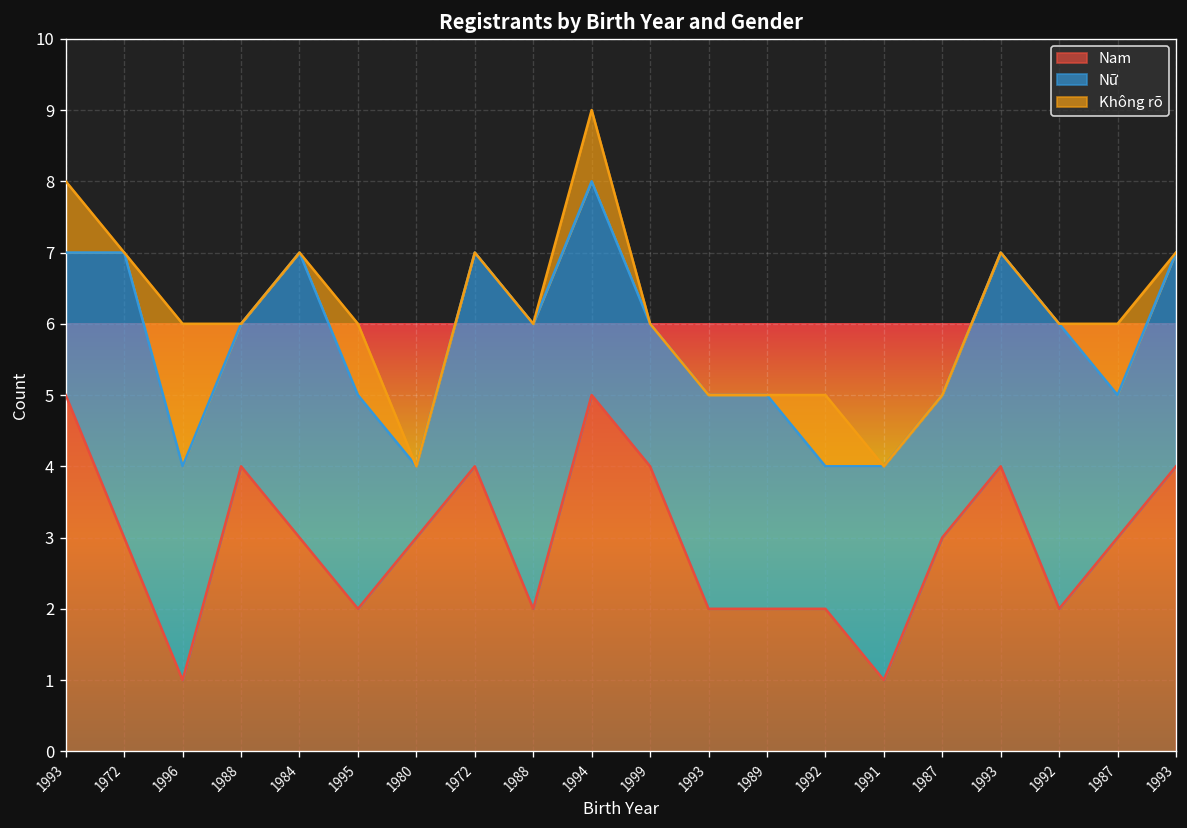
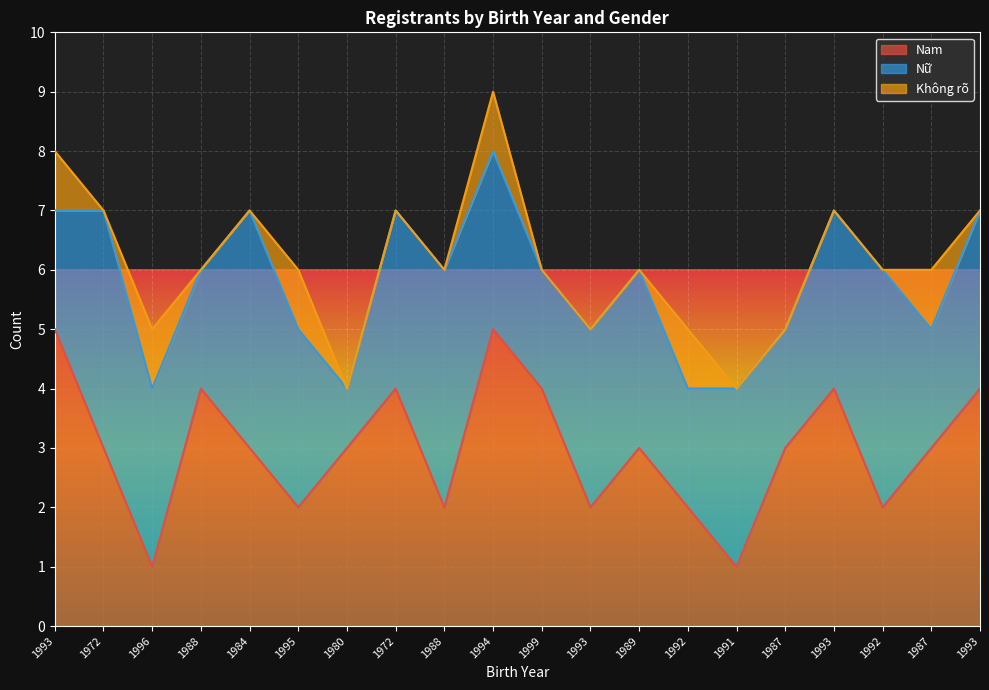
Không rõ, 1996: 2 -> 1
Nam, 1989: 2 -> 3
